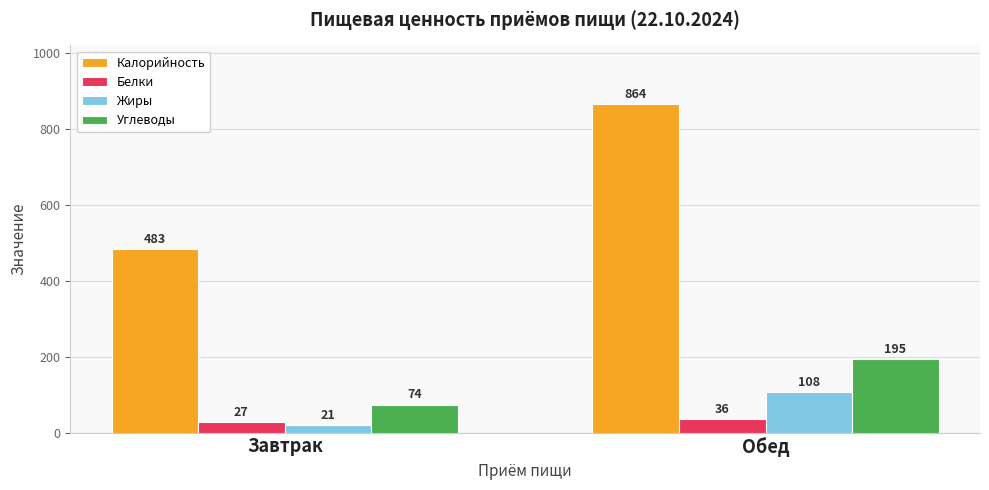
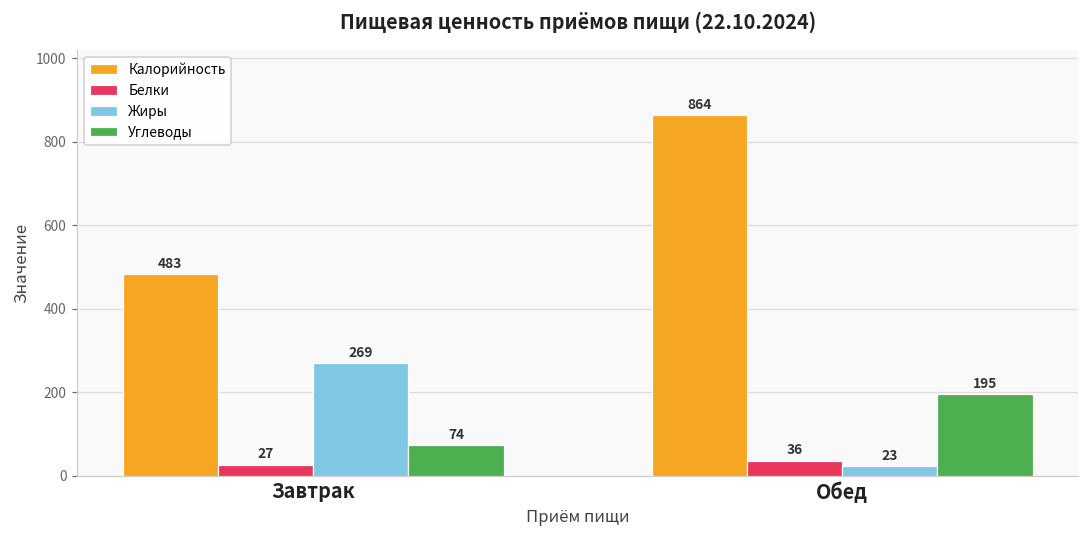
Жиры, Завтрак: 21 -> 269
Жиры, Обед: 108 -> 23
